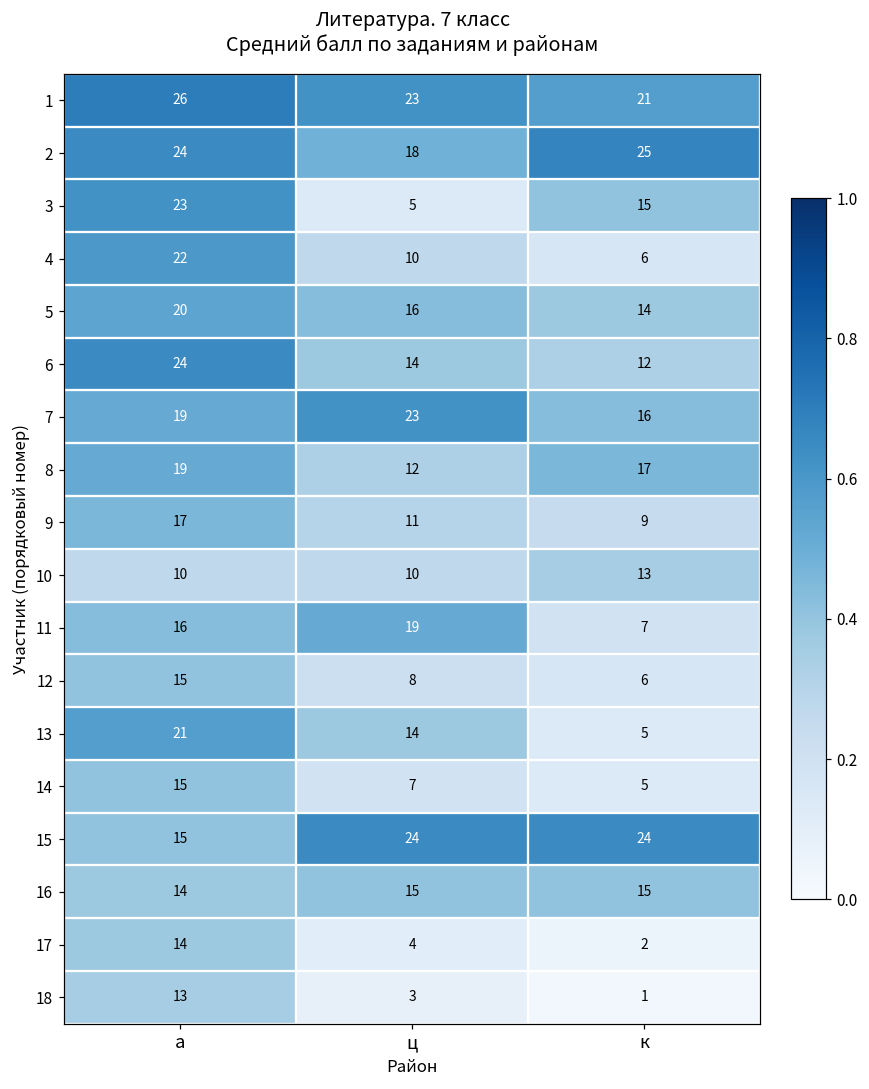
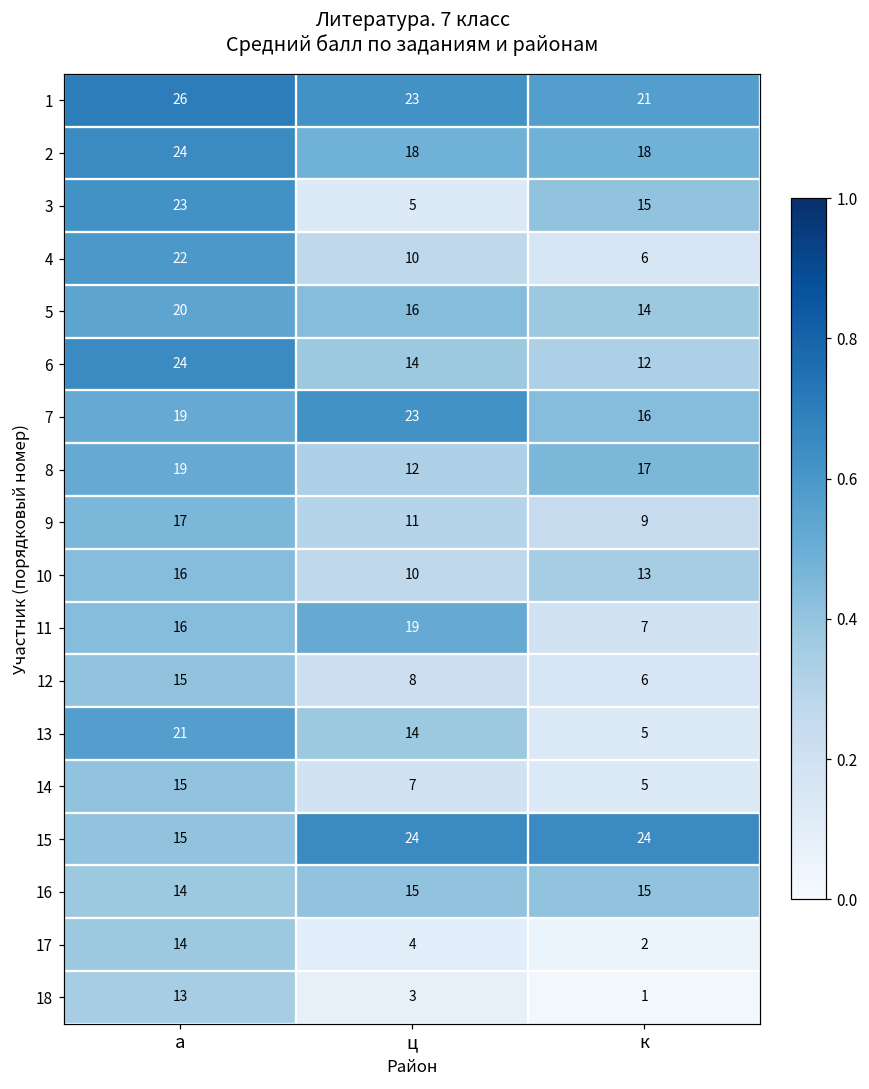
2, к: 25 -> 18
10, а: 10 -> 16
